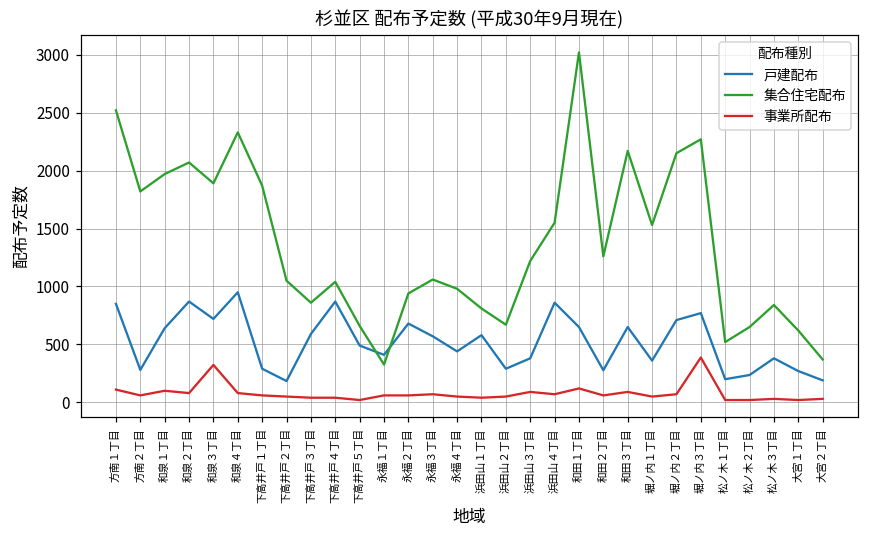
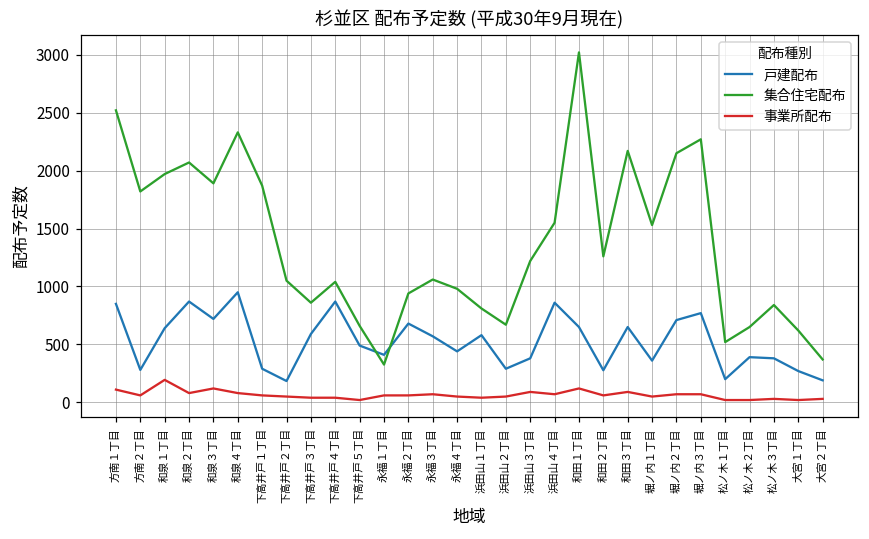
事業所配布, 和泉１丁目: 100 -> 190
事業所配布, 和泉３丁目: 320 -> 120
事業所配布, 堀ノ内３丁目: 390 -> 70
戸建配布, 松ノ木２丁目: 240 -> 390
